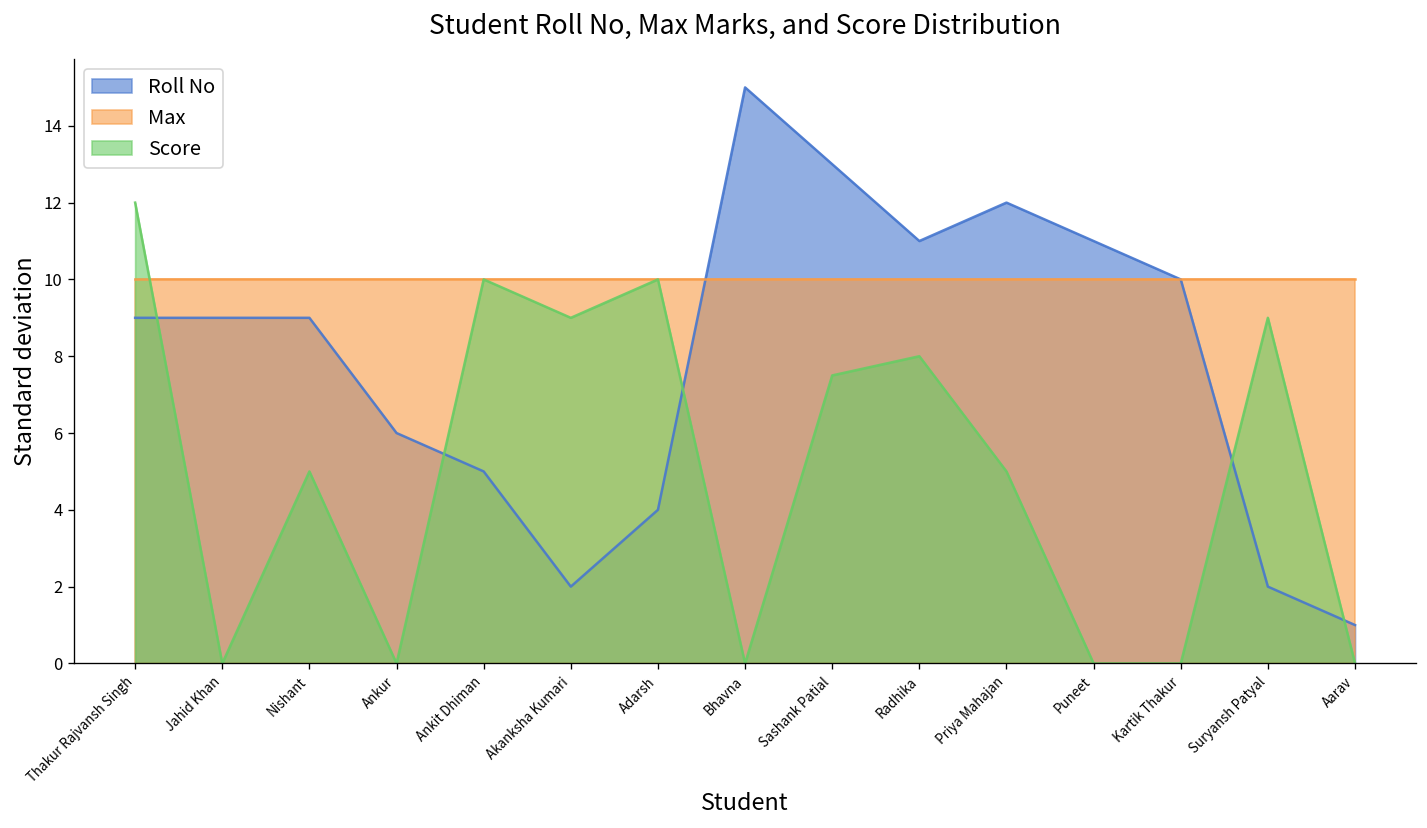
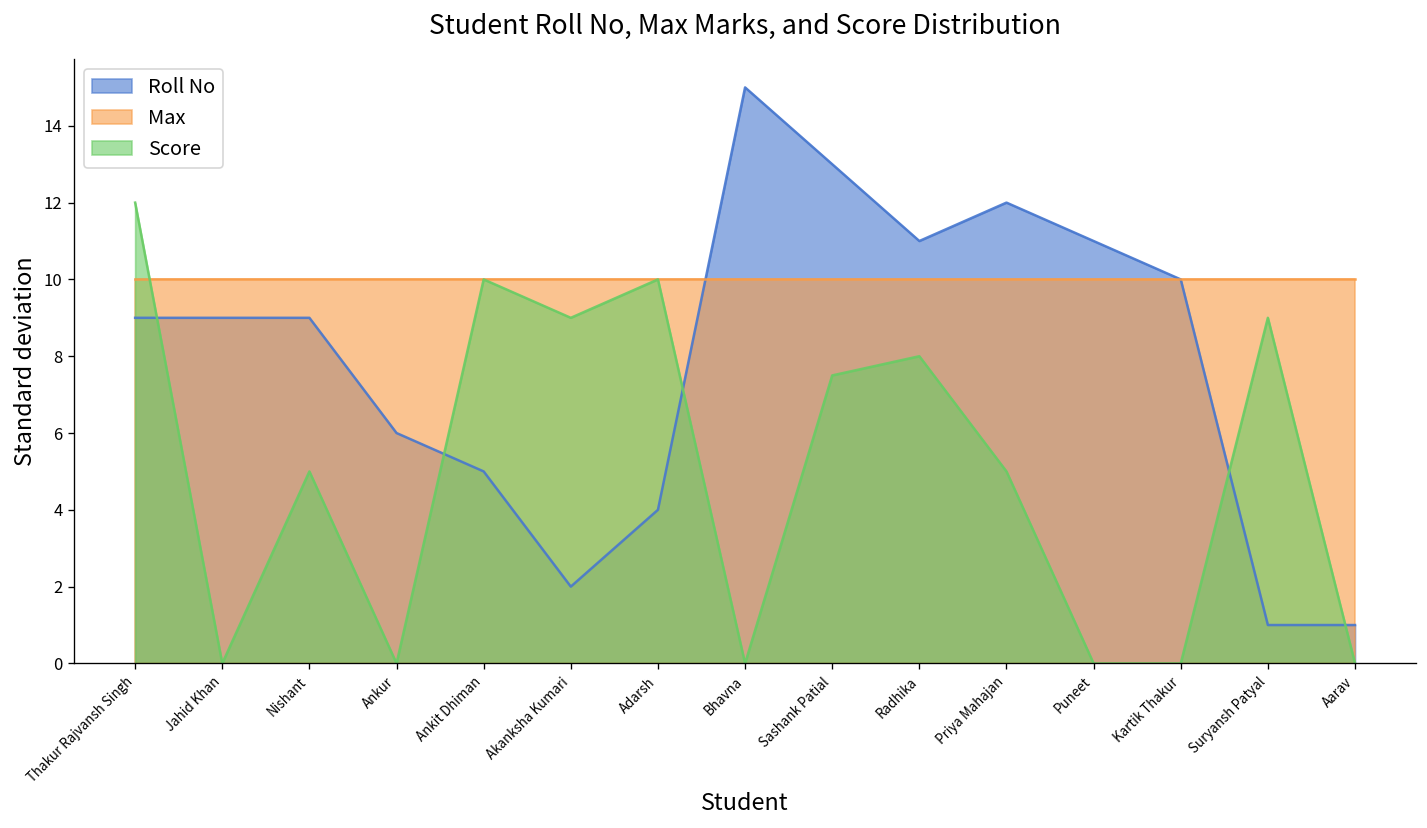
Roll No, Suryansh Patyal: 2 -> 1
